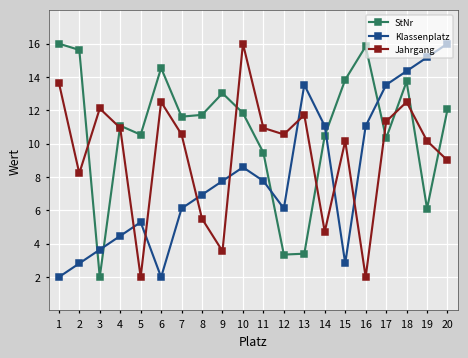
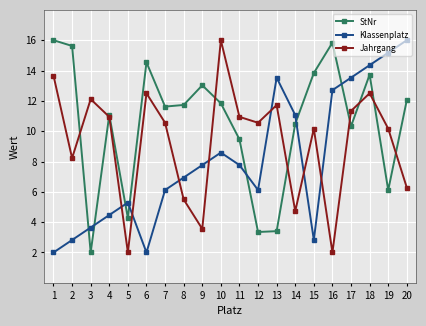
StNr, 5: 10.5 -> 4.3
Klassenplatz, 16: 11.1 -> 12.7
Jahrgang, 20: 9.0 -> 6.3
